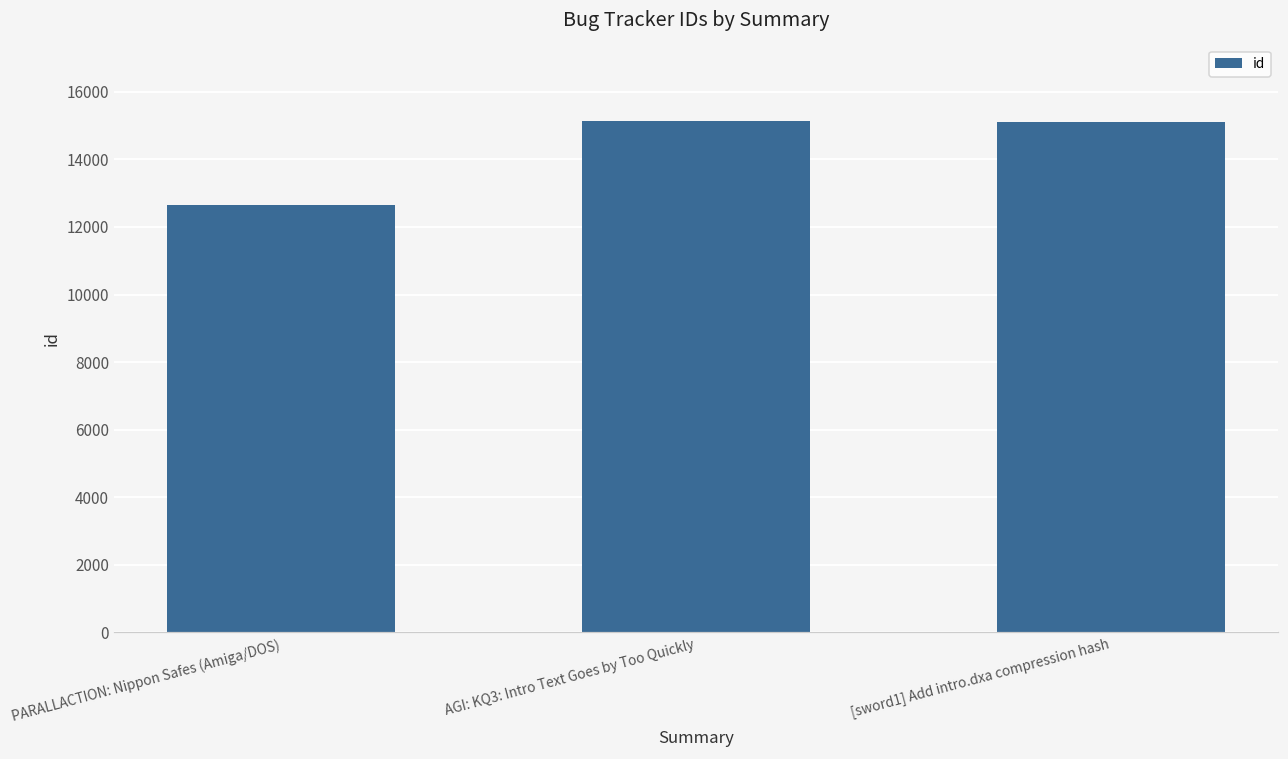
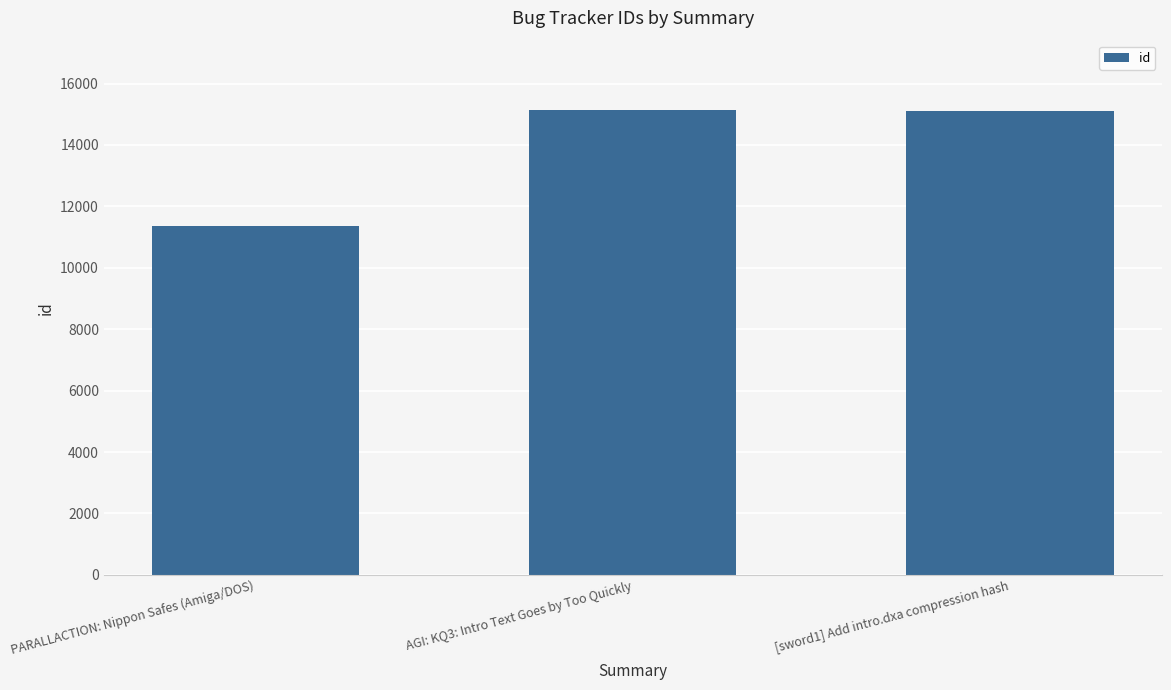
PARALLACTION: Nippon Safes (Amiga/DOS): 12600 -> 11400
